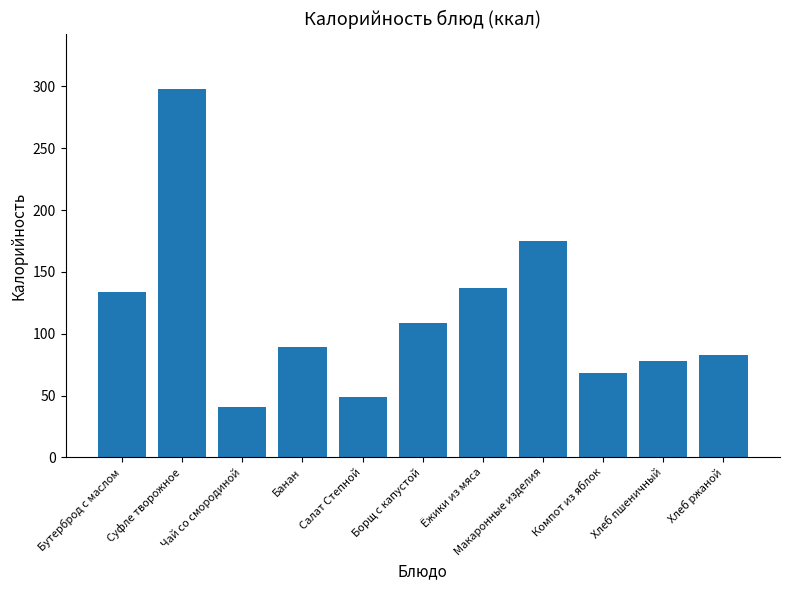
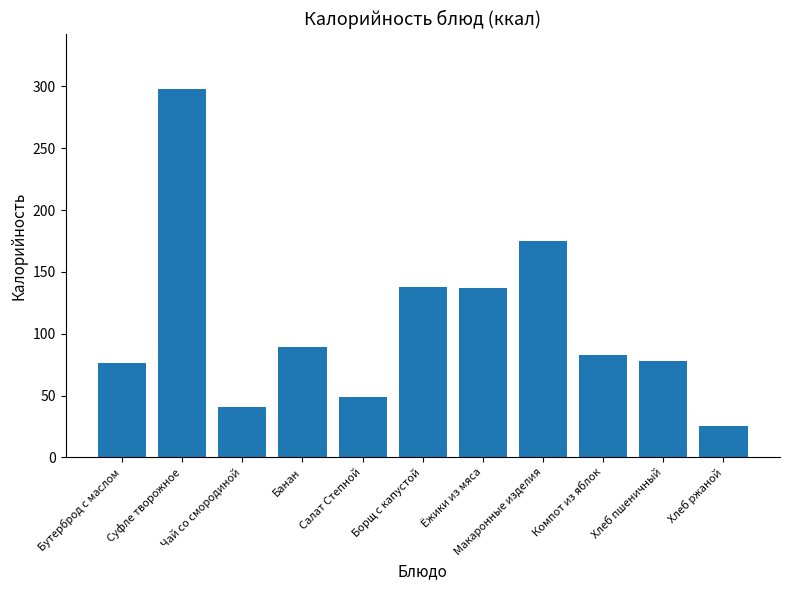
Бутерброд с маслом: 134 -> 76
Борщ с капустой: 109 -> 138
Компот из яблок: 68 -> 83
Хлеб ржаной: 83 -> 25
